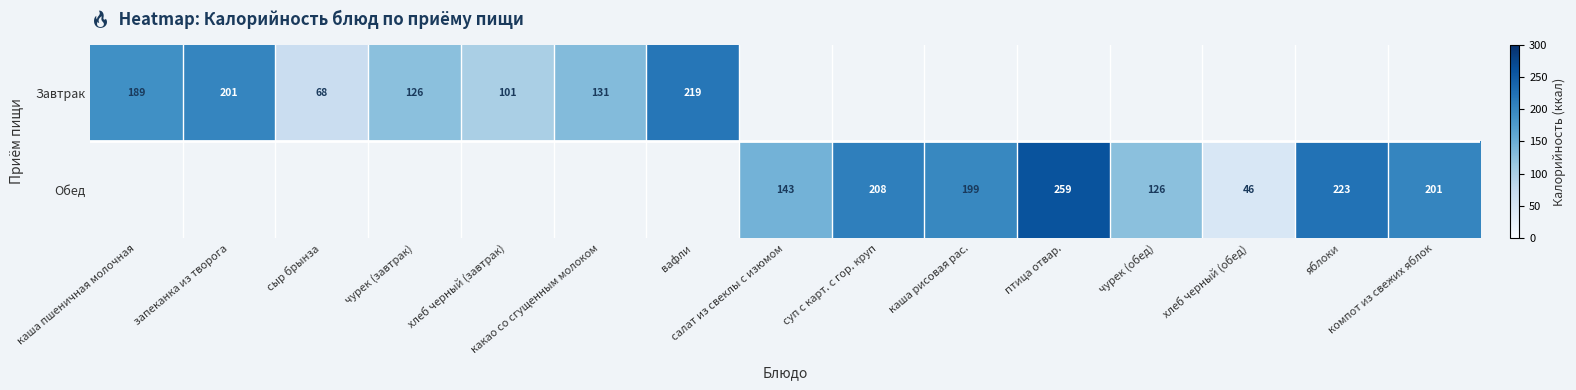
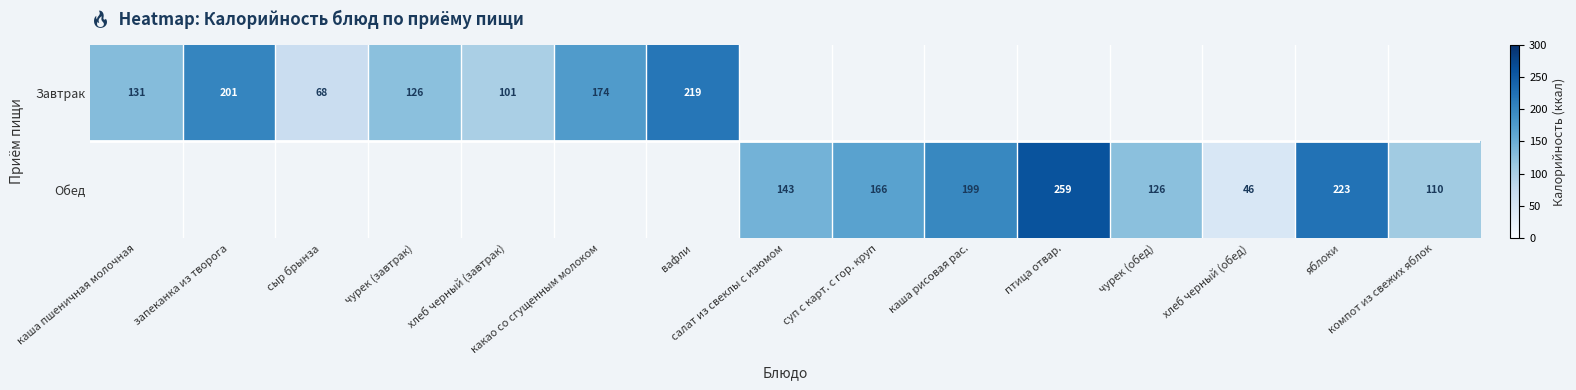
Завтрак, каша пшеничная молочная: 189 -> 131
Завтрак, какао со сгущенным молоком: 131 -> 174
Обед, суп с карт. с гор. круп: 208 -> 166
Обед, компот из свежих яблок: 201 -> 110
